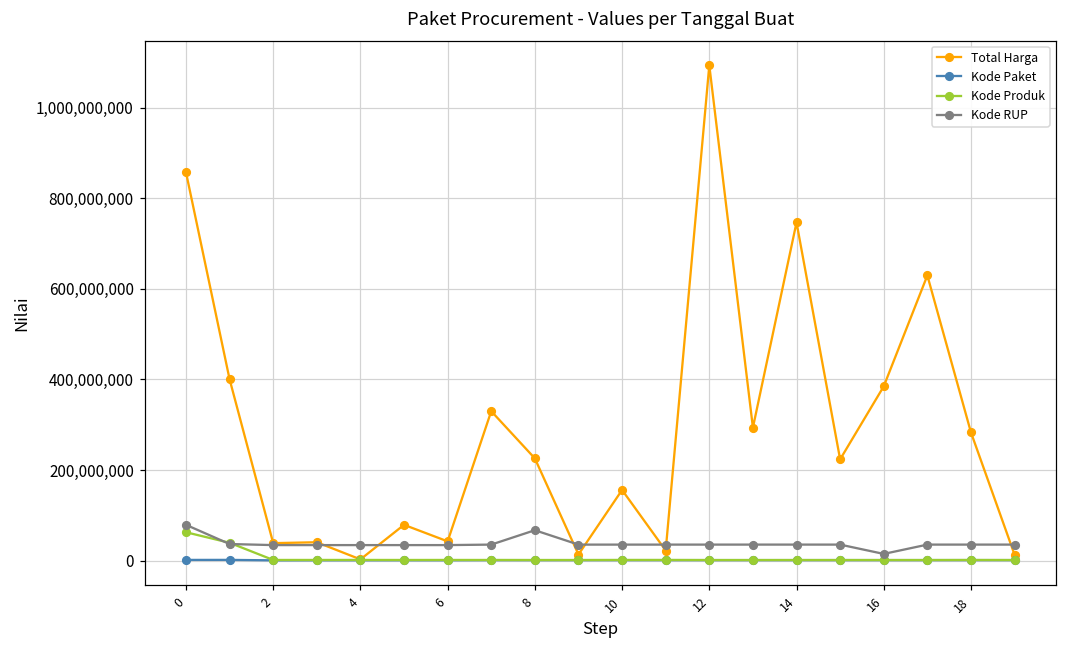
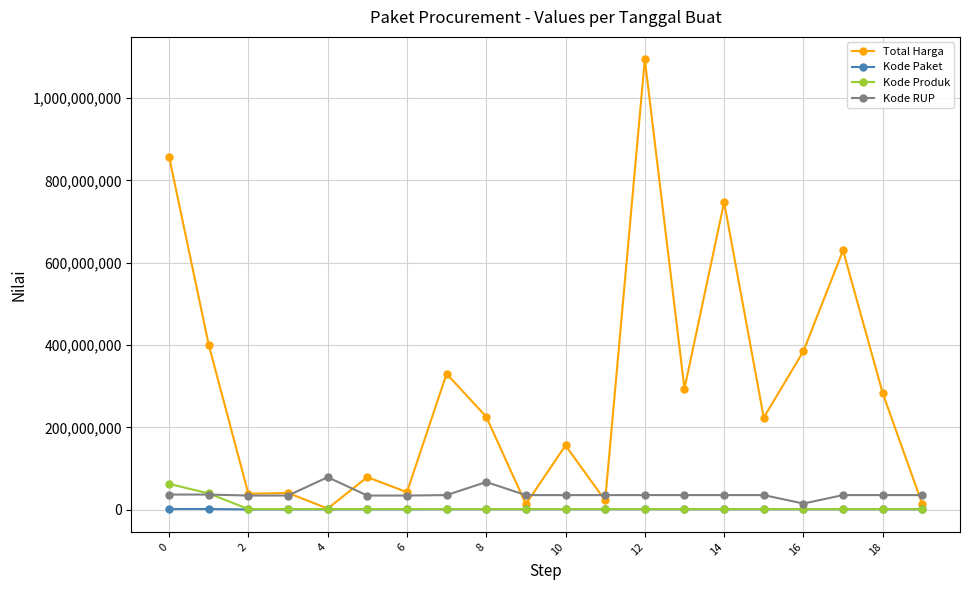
Kode RUP, 0: 80,000,000 -> 40,000,000
Kode RUP, 4: 30,000,000 -> 80,000,000
